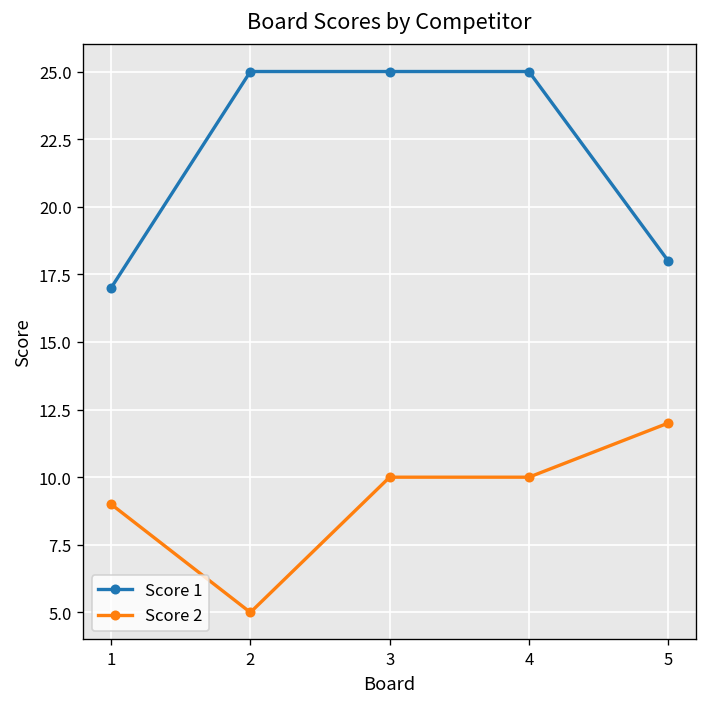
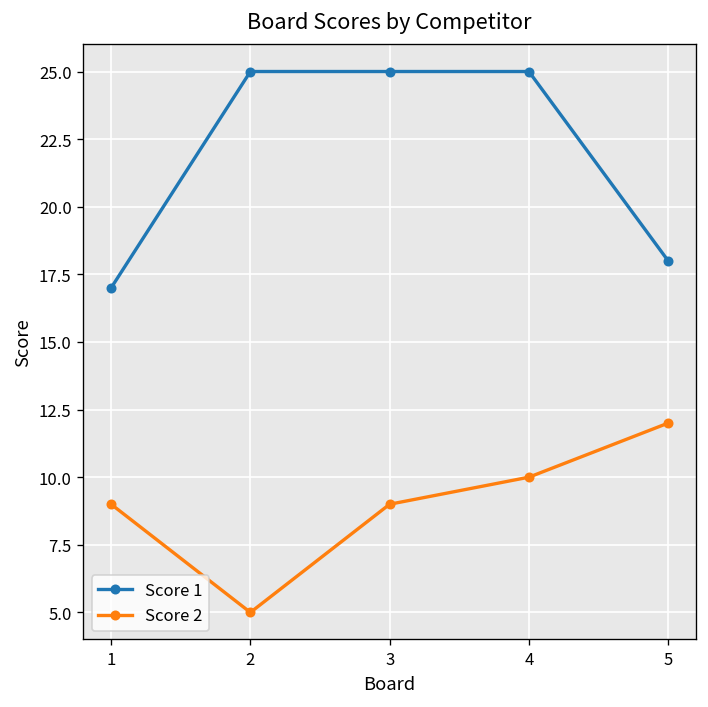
Score 2, 3: 10 -> 9
